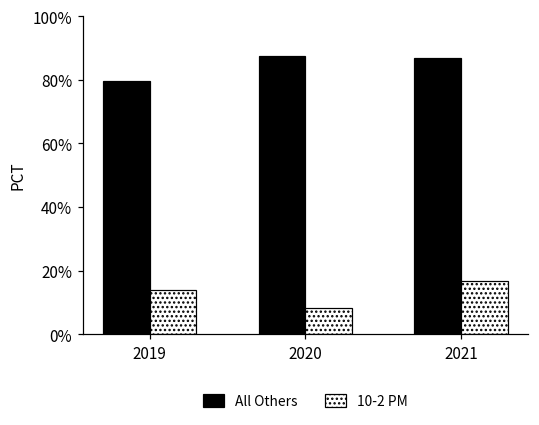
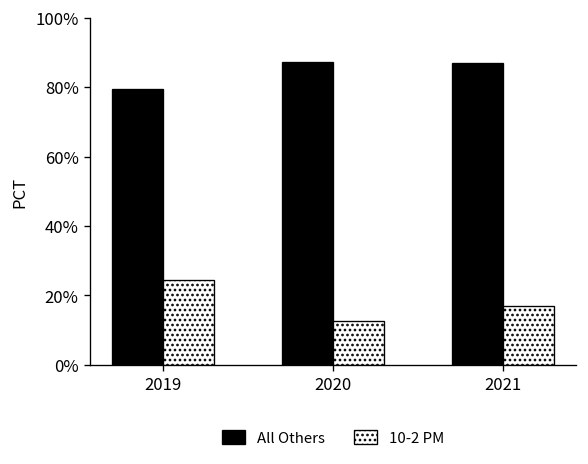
10-2 PM, 2019: 14% -> 24%
10-2 PM, 2020: 8% -> 13%
